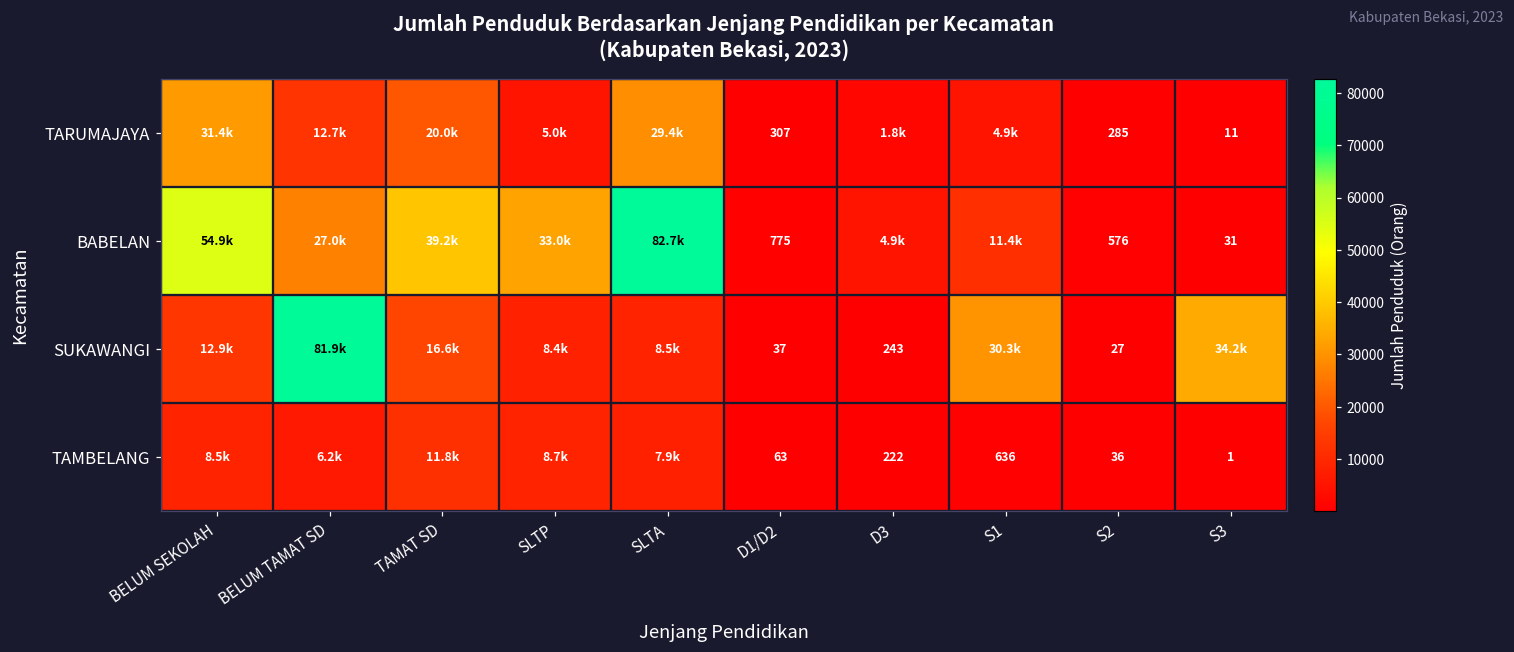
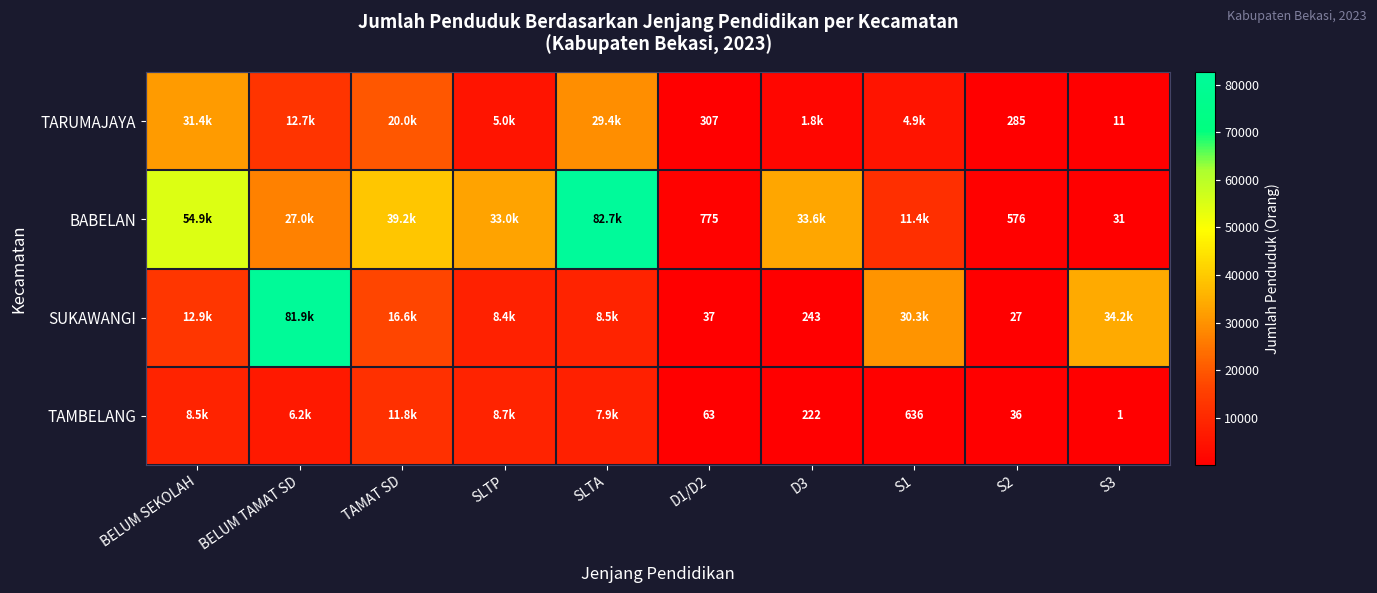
BABELAN, D3: 4.9k -> 33.6k
